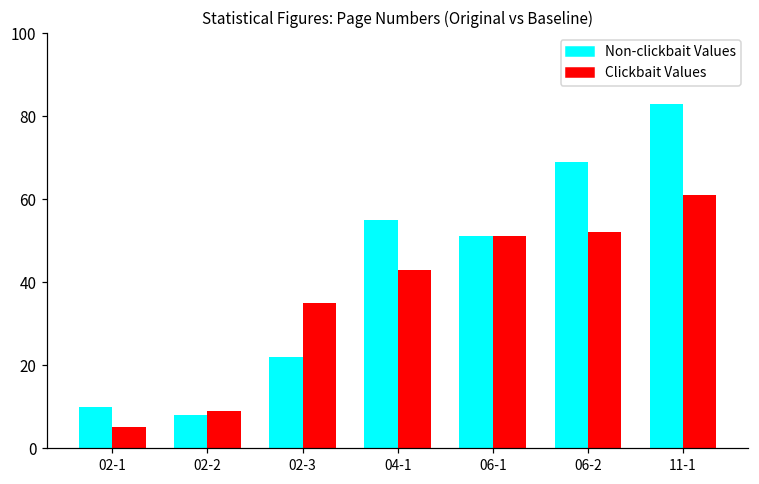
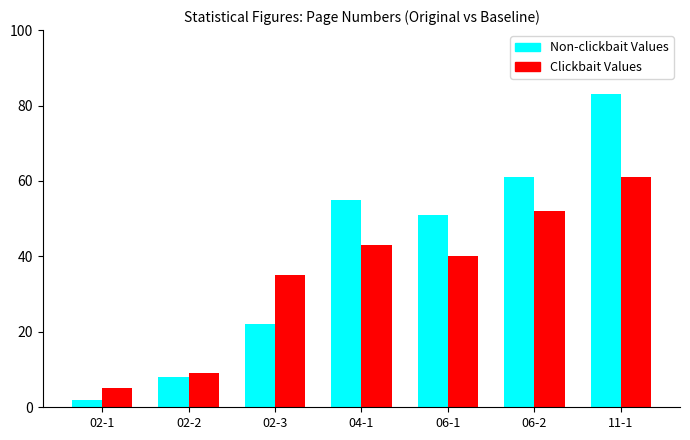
Non-clickbait Values, 02-1: 10 -> 2
Clickbait Values, 06-1: 51 -> 40
Non-clickbait Values, 06-2: 69 -> 61
